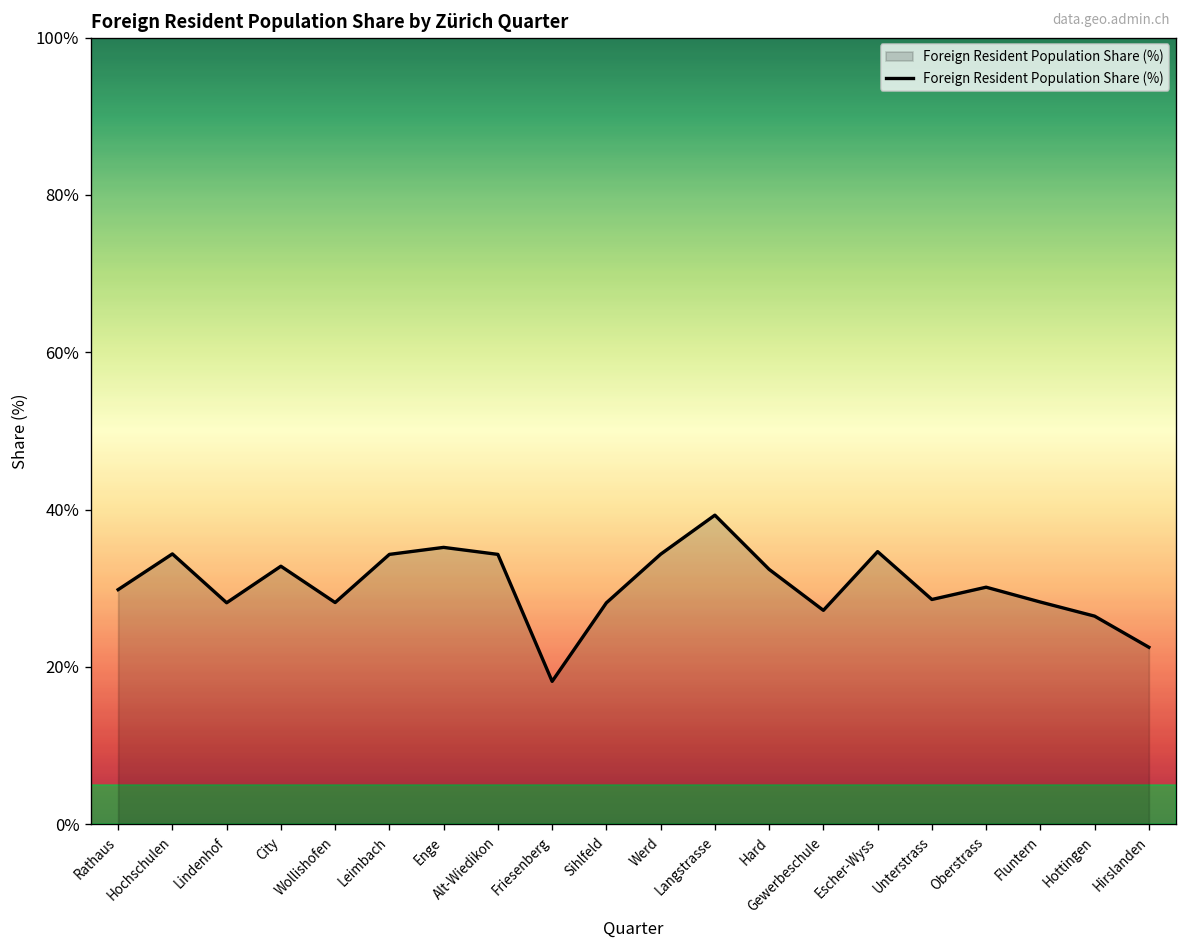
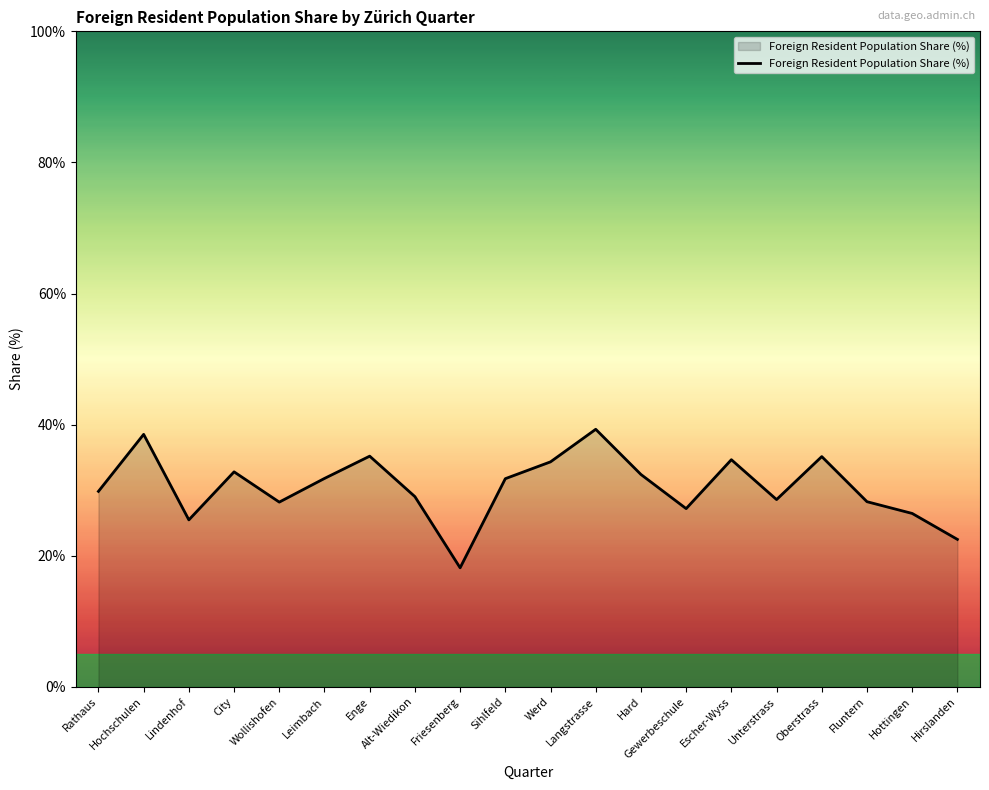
Hochschulen: 34% -> 39%
Lindenhof: 28% -> 25%
Leimbach: 34% -> 32%
Alt-Wiedikon: 34% -> 29%
Sihlfeld: 28% -> 32%
Oberstrass: 30% -> 35%
